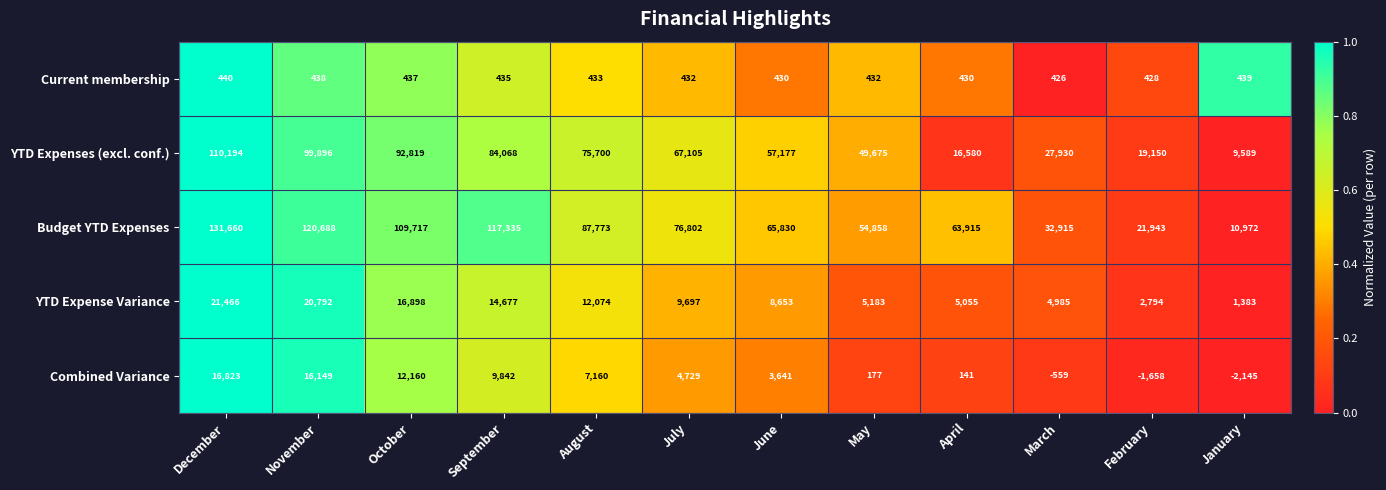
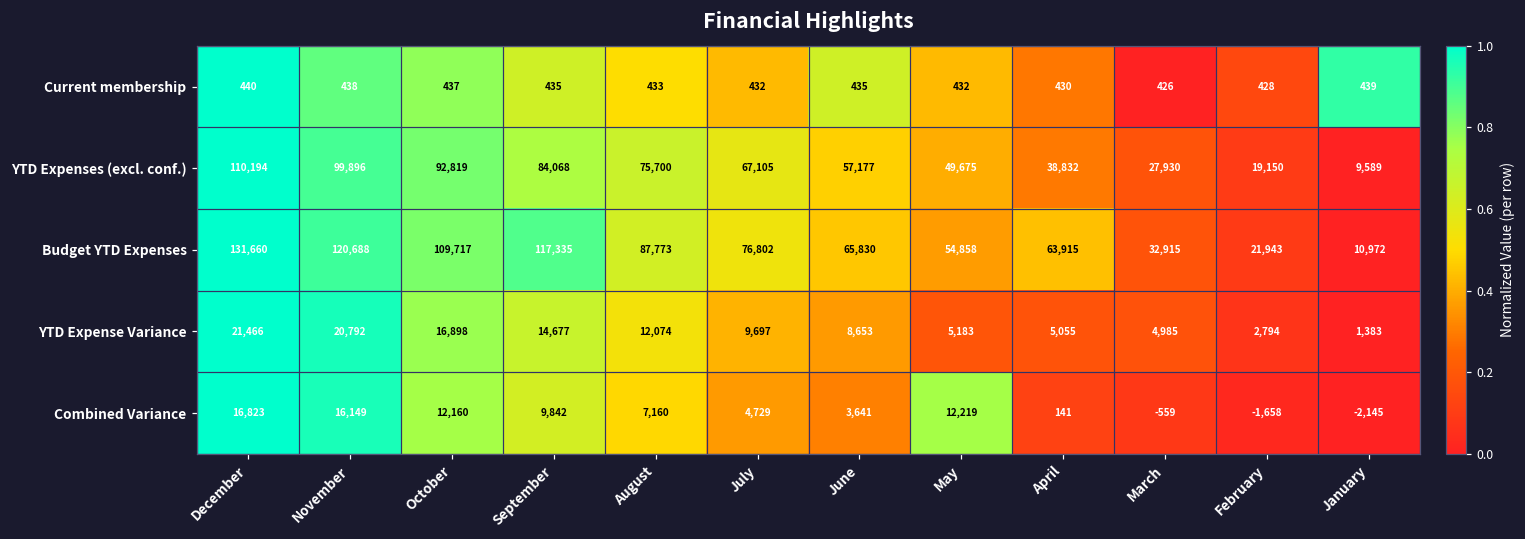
Current membership, June: 430 -> 435
YTD Expenses (excl. conf.), April: 16,580 -> 38,832
Combined Variance, May: 177 -> 12,219
